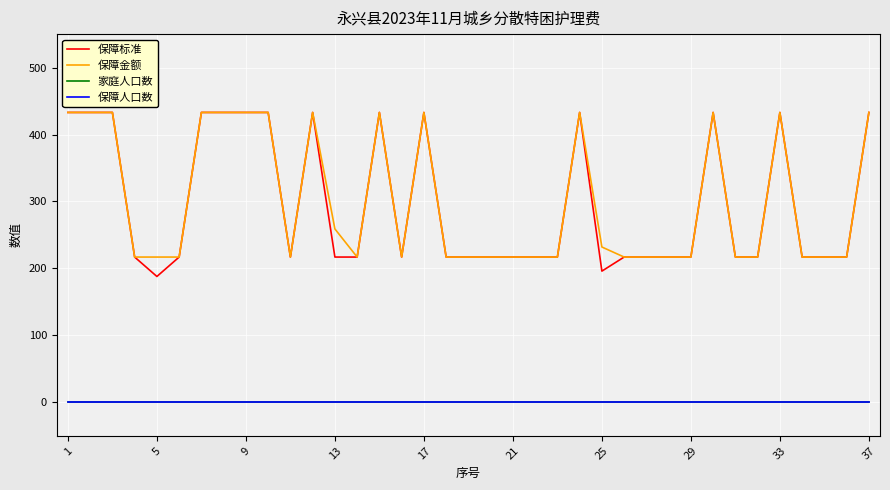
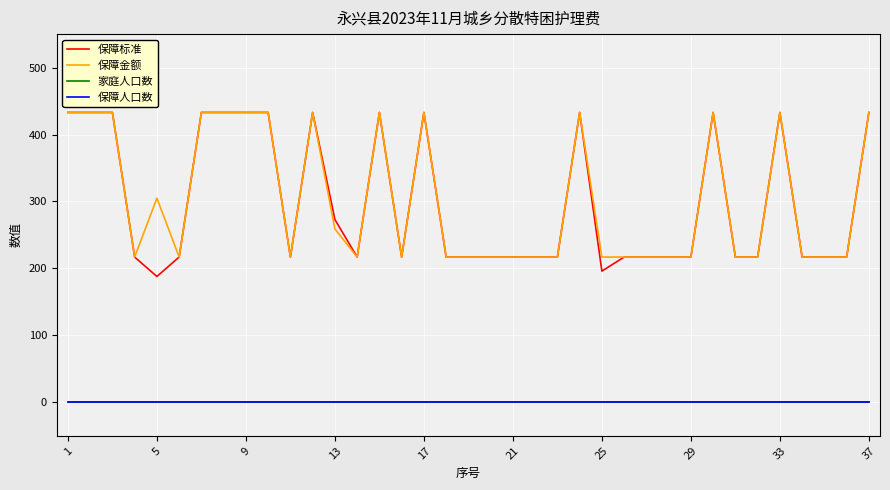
保障金额, 5: 220 -> 310
保障标准, 13: 220 -> 270
保障金额, 25: 230 -> 220
